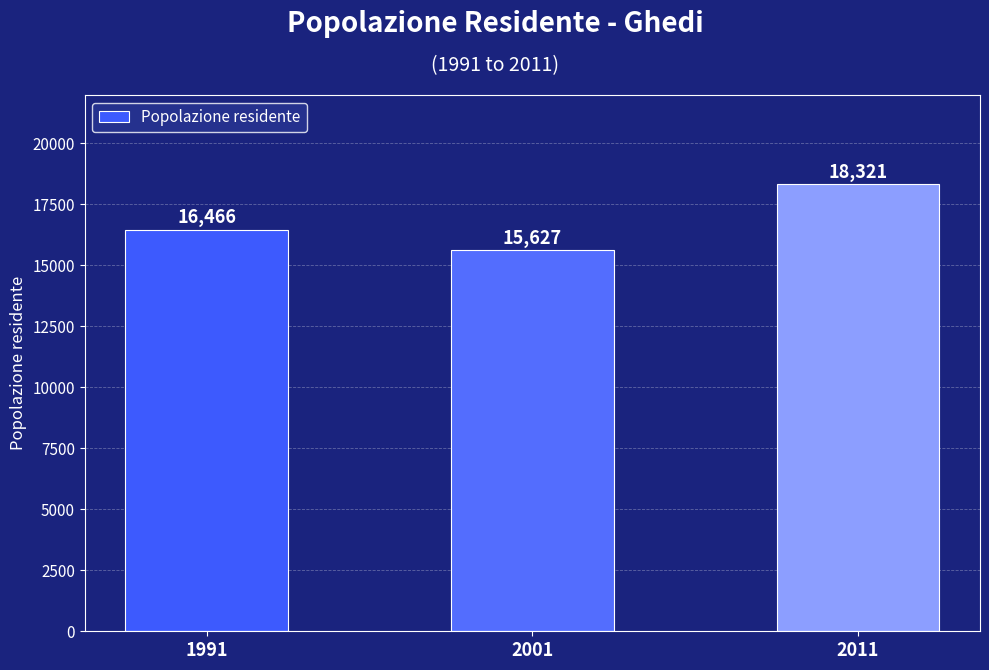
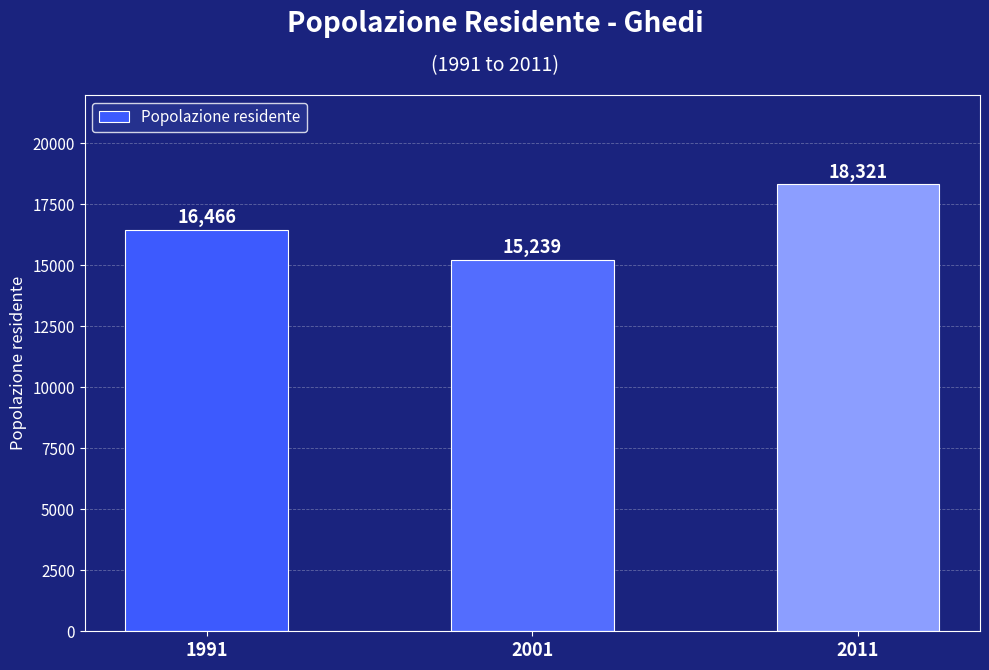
2001: 15,627 -> 15,239
